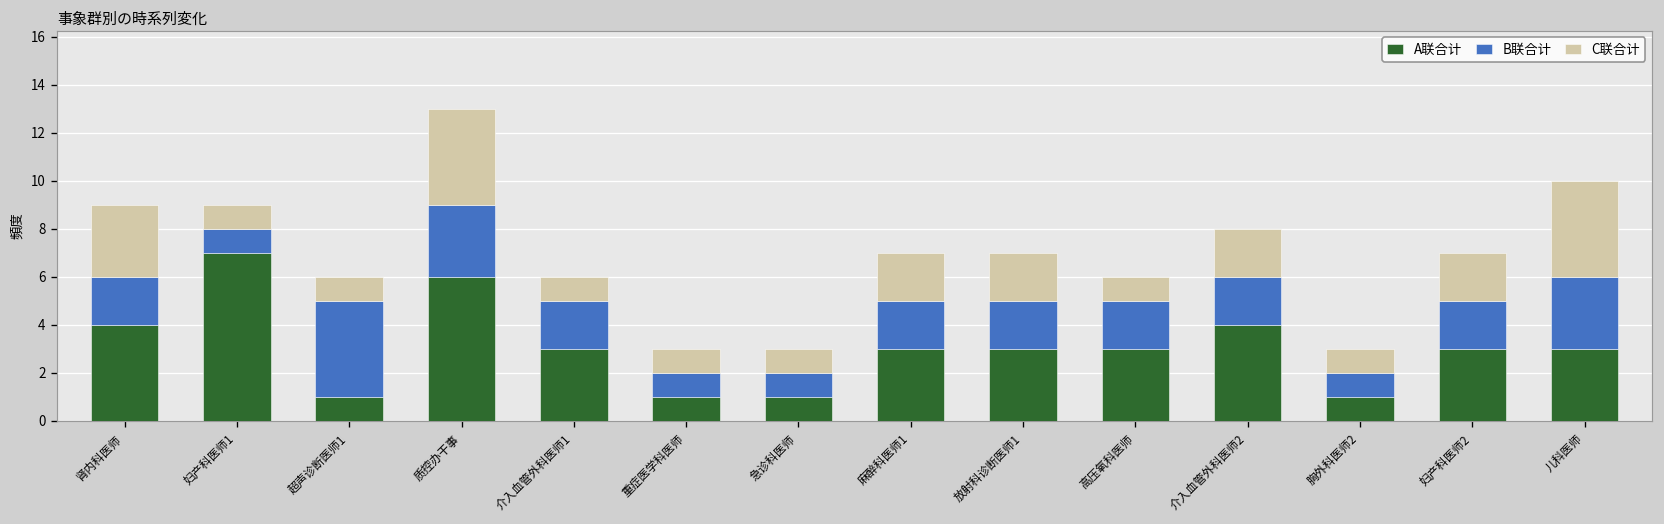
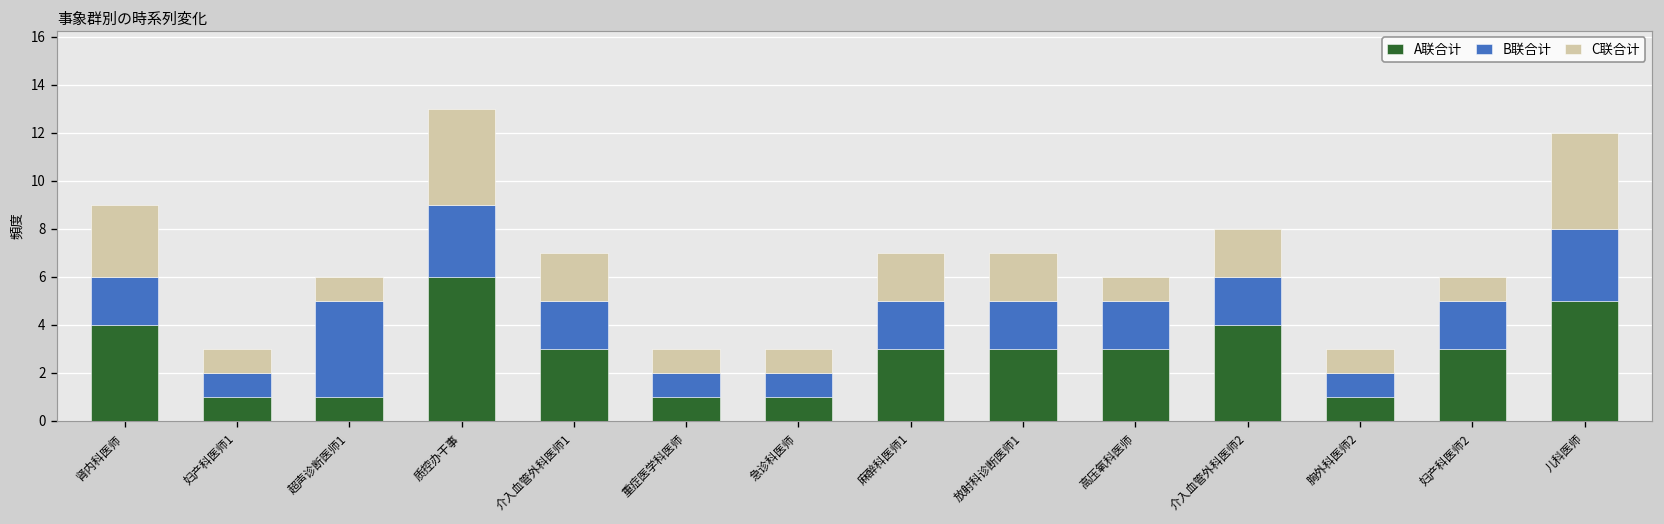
A联合计, 妇产科医师1: 7 -> 1
C联合计, 介入血管外科医师1: 1 -> 2
C联合计, 妇产科医师2: 2 -> 1
A联合计, 儿科医师: 3 -> 5
